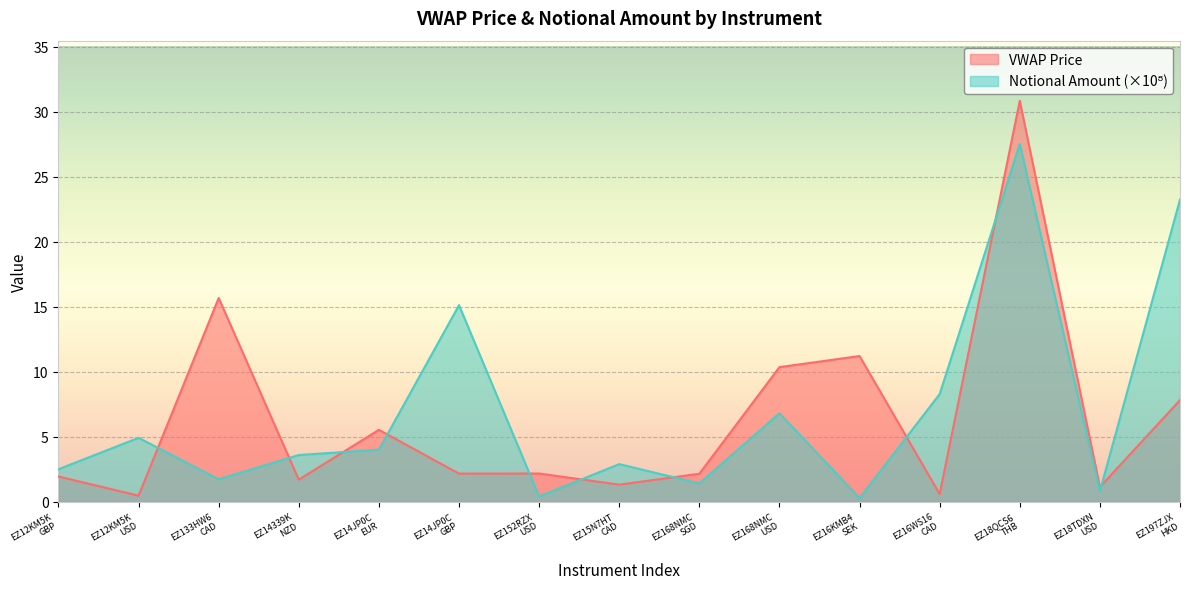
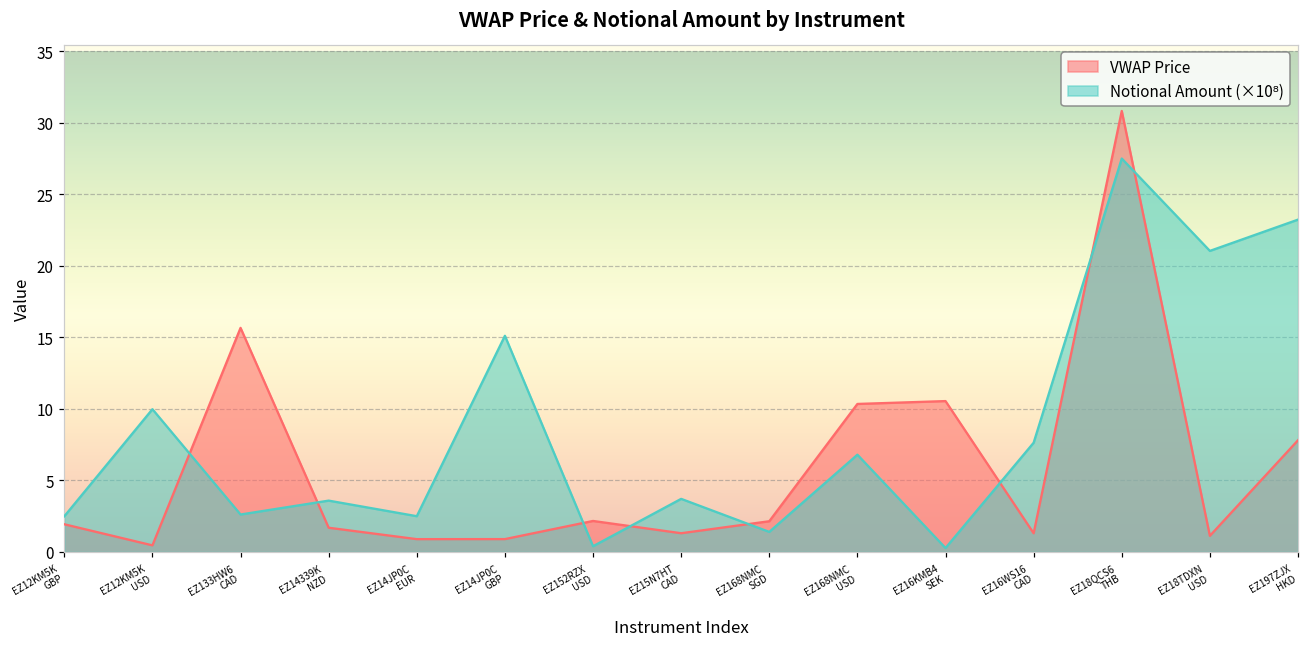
Notional Amount (×10⁸), EZ12KM5K USD: 4.9 -> 10.0
Notional Amount (×10⁸), EZ133HW6 CAD: 1.7 -> 2.6
VWAP Price, EZ14JP0C EUR: 5.5 -> 0.9
Notional Amount (×10⁸), EZ14JP0C EUR: 4.0 -> 2.5
VWAP Price, EZ14JP0C GBP: 2.2 -> 0.9
Notional Amount (×10⁸), EZ15N7HT CAD: 2.9 -> 3.7
VWAP Price, EZ16KMB4 SEK: 11.2 -> 10.5
VWAP Price, EZ16WS16 CAD: 0.6 -> 1.3
Notional Amount (×10⁸), EZ16WS16 CAD: 8.3 -> 7.6
Notional Amount (×10⁸), EZ18TDXN USD: 0.8 -> 21.1
